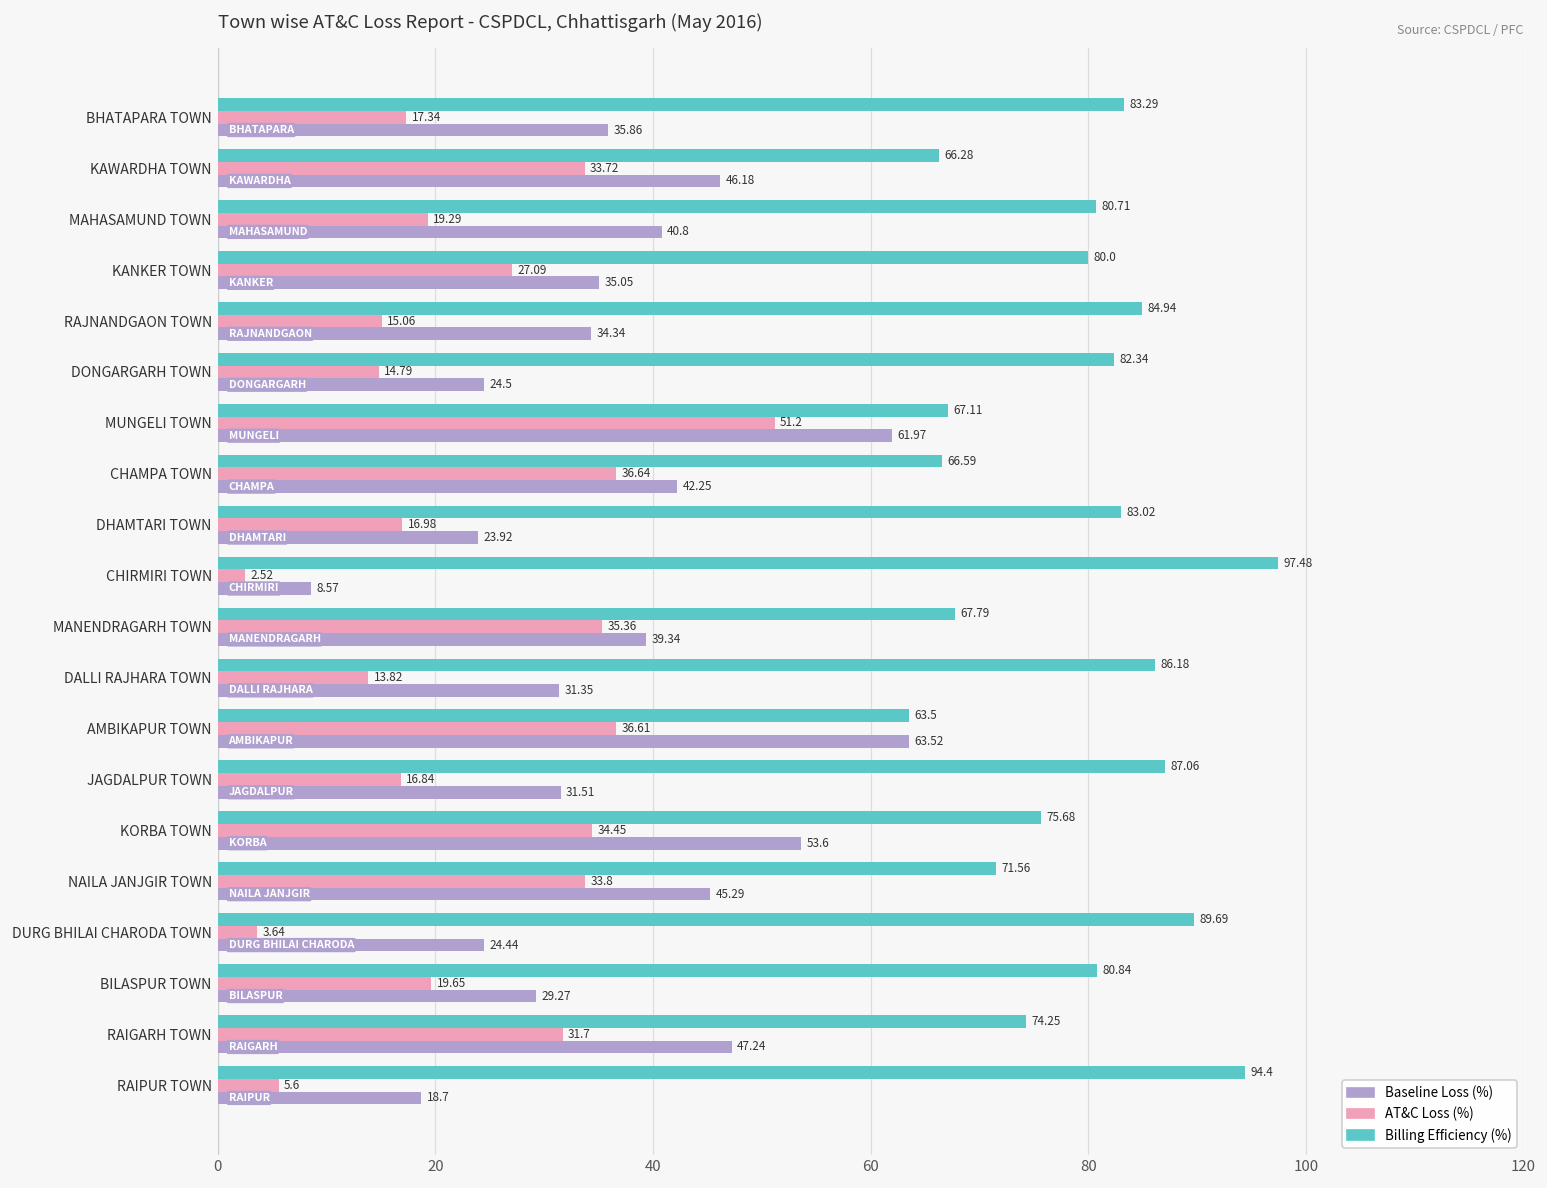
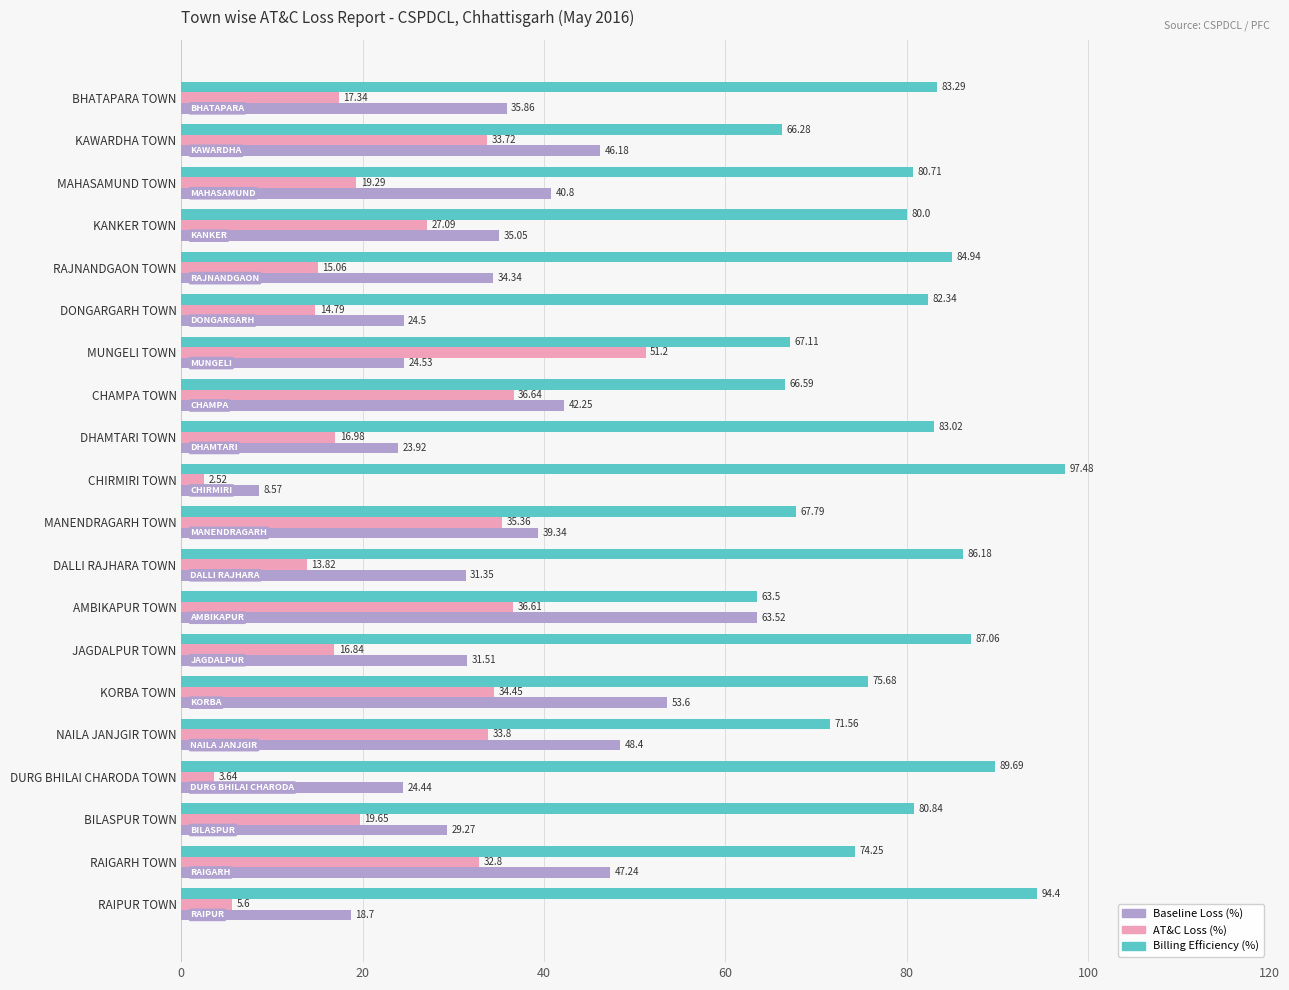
Baseline Loss (%), MUNGELI TOWN: 61.97 -> 24.53
Baseline Loss (%), NAILA JANJGIR TOWN: 45.29 -> 48.4
AT&C Loss (%), RAIGARH TOWN: 31.7 -> 32.8
